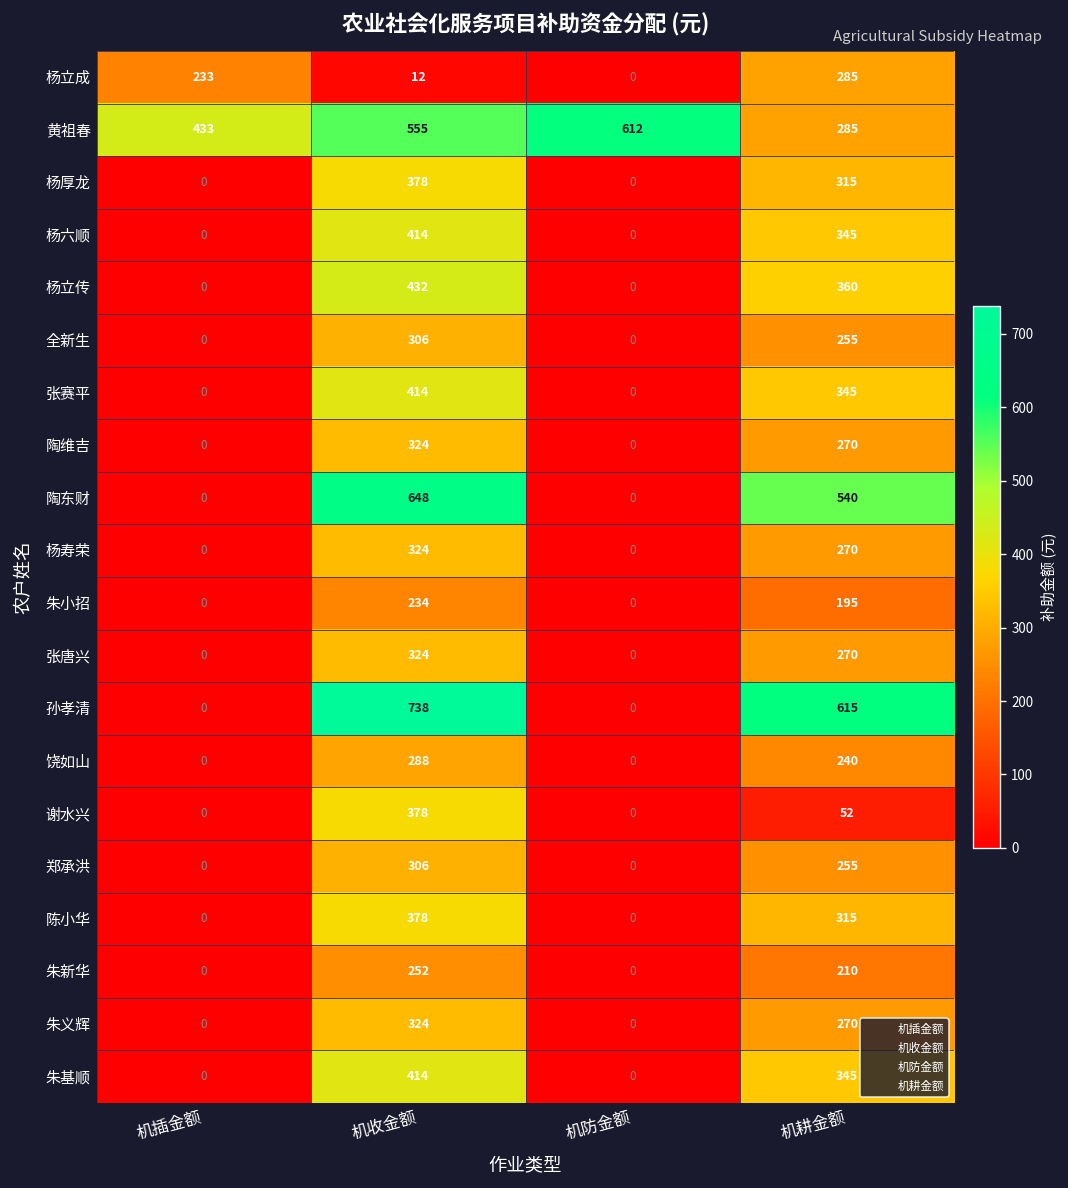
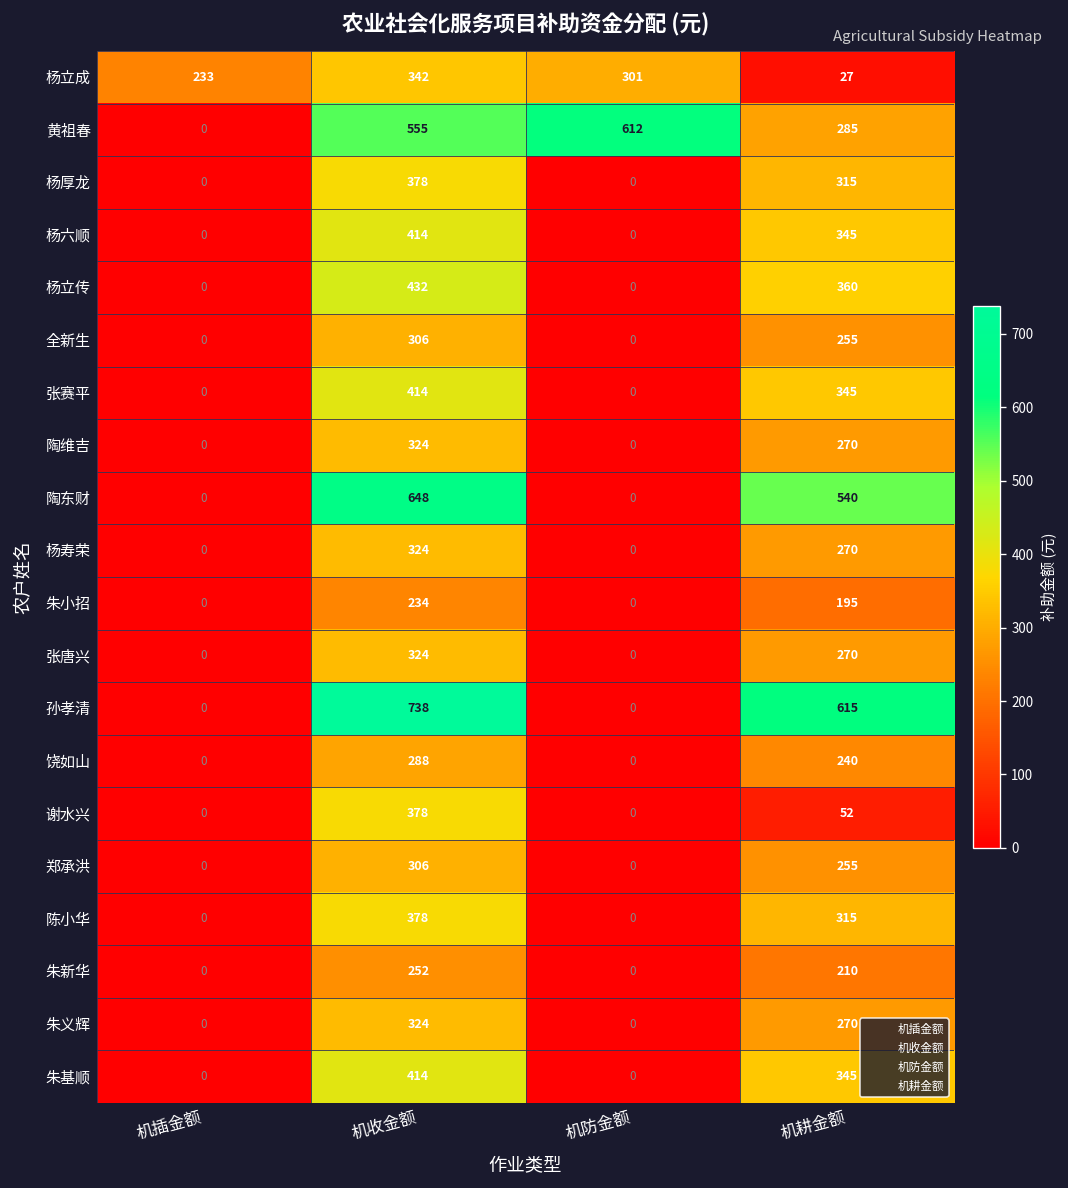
杨立成, 机收金额: 12 -> 342
杨立成, 机防金额: 0 -> 301
杨立成, 机耕金额: 285 -> 27
黄祖春, 机插金额: 433 -> 0
